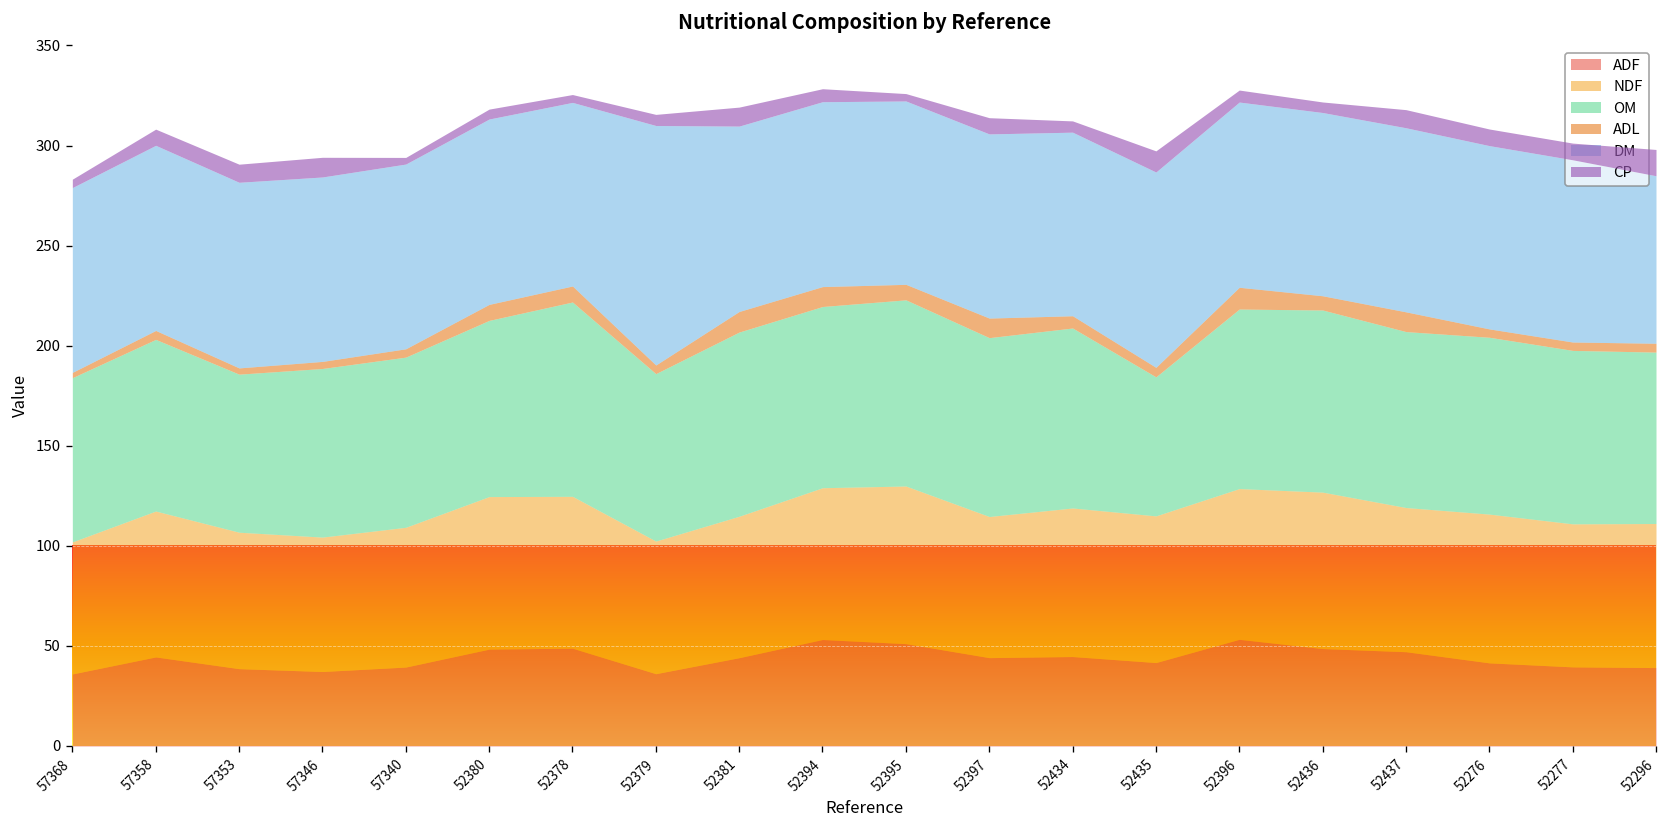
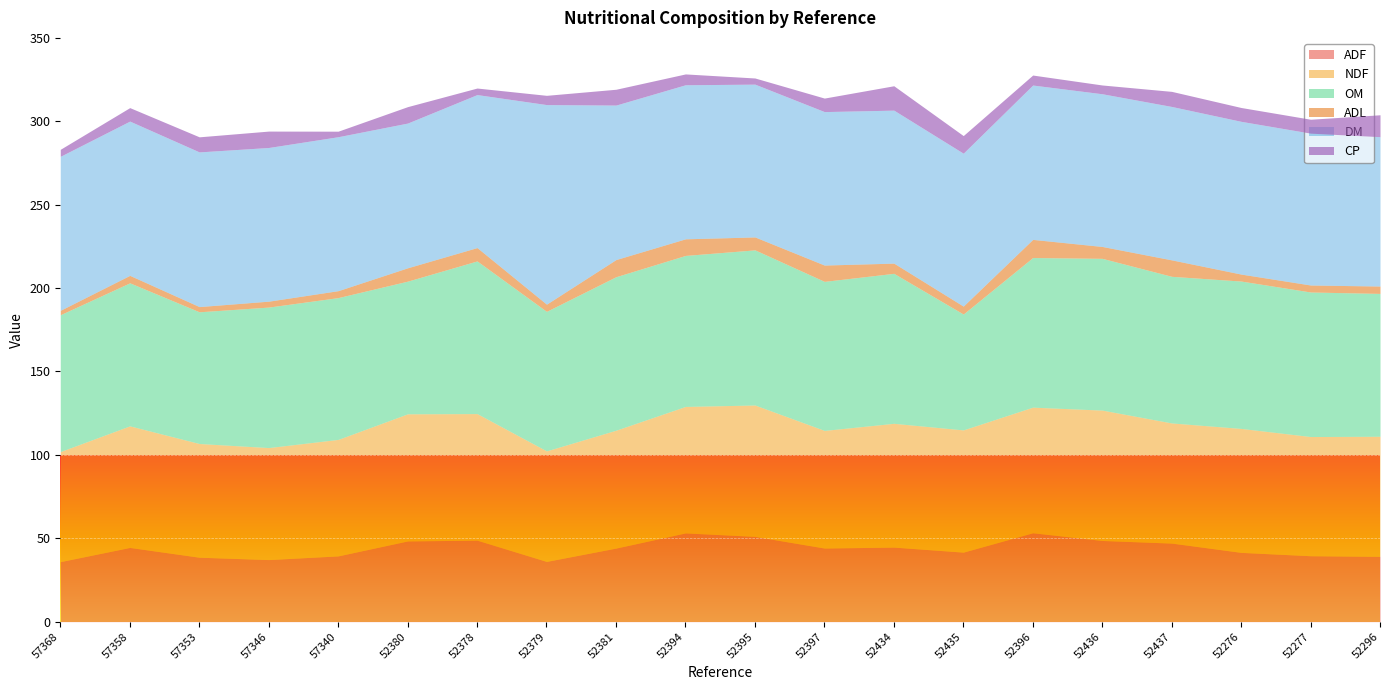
OM, 52380: 88 -> 80
DM, 52380: 93 -> 87
CP, 52380: 5 -> 10
OM, 52378: 97 -> 92
CP, 52434: 6 -> 15
DM, 52435: 98 -> 92
DM, 52296: 84 -> 90
